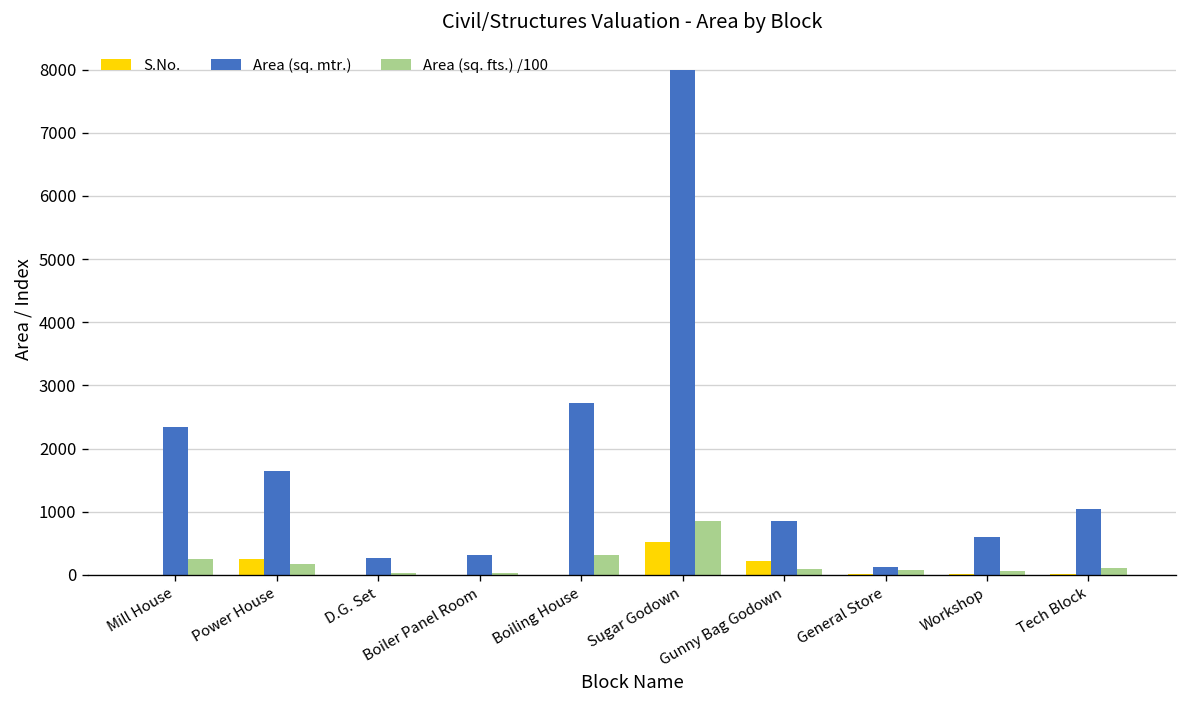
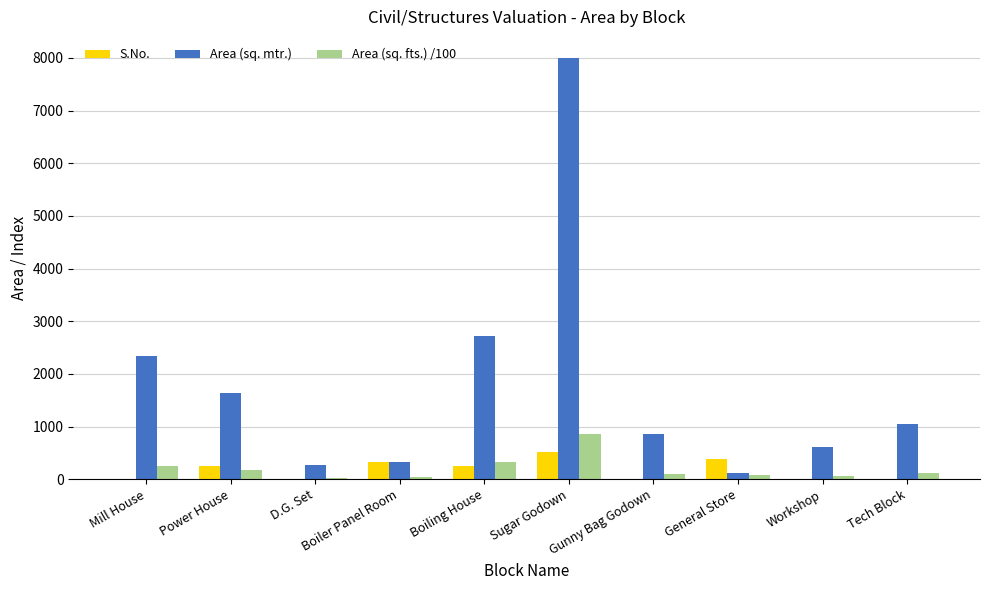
S.No., Boiler Panel Room: 0 -> 300
S.No., Boiling House: 0 -> 300
S.No., Gunny Bag Godown: 200 -> 0
S.No., General Store: 0 -> 400
